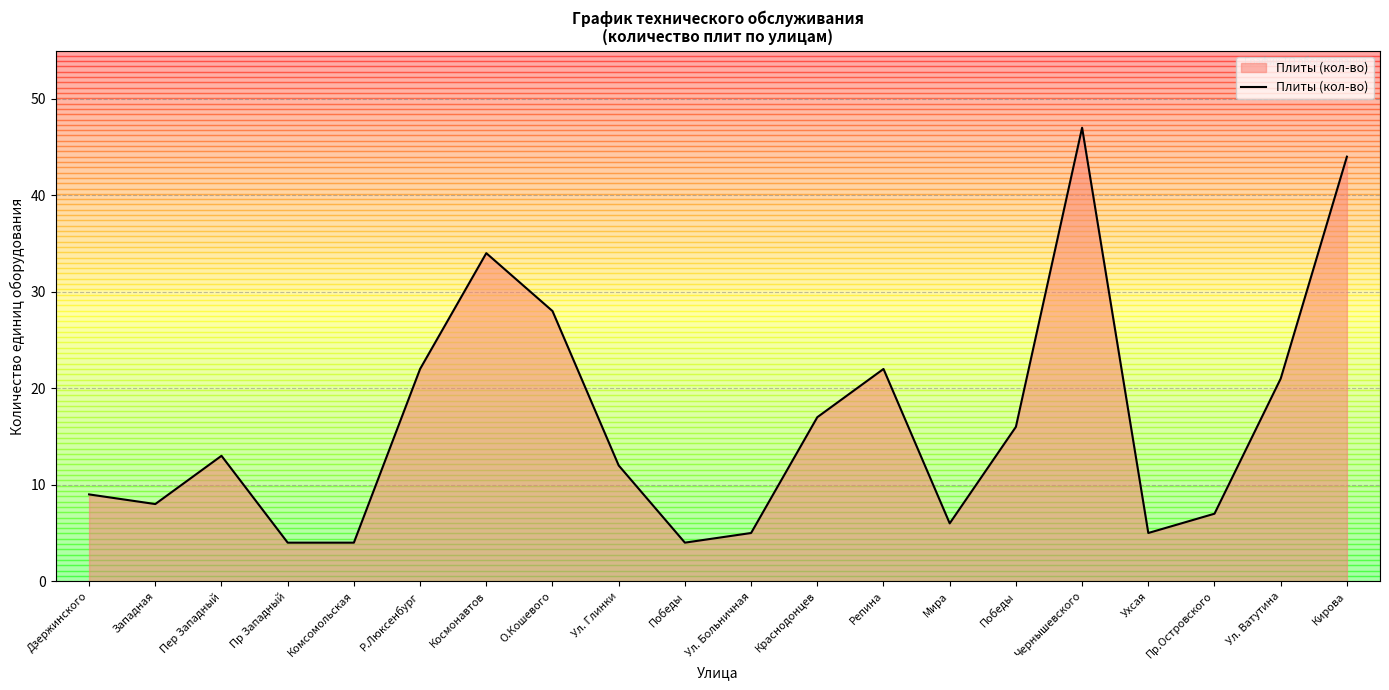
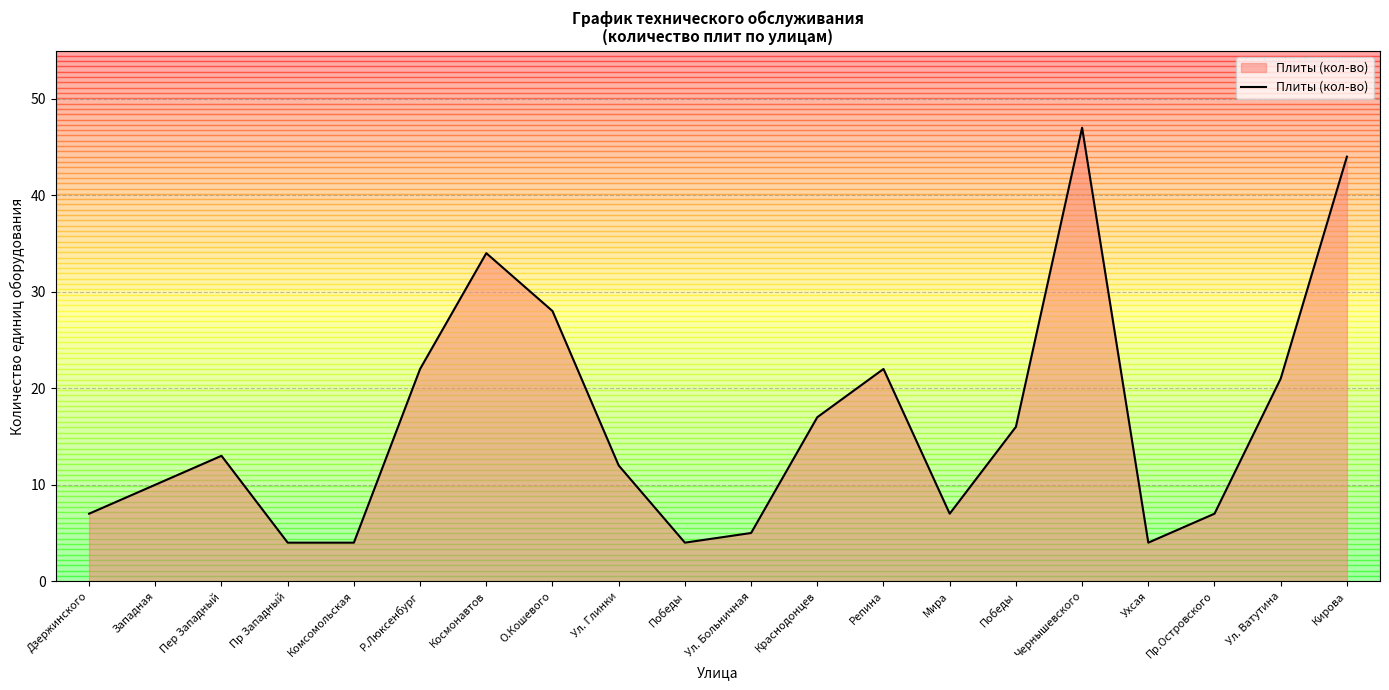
Дзержинского: 9 -> 7
Западная: 8 -> 10
Мира: 6 -> 7
Ухсая: 5 -> 4
